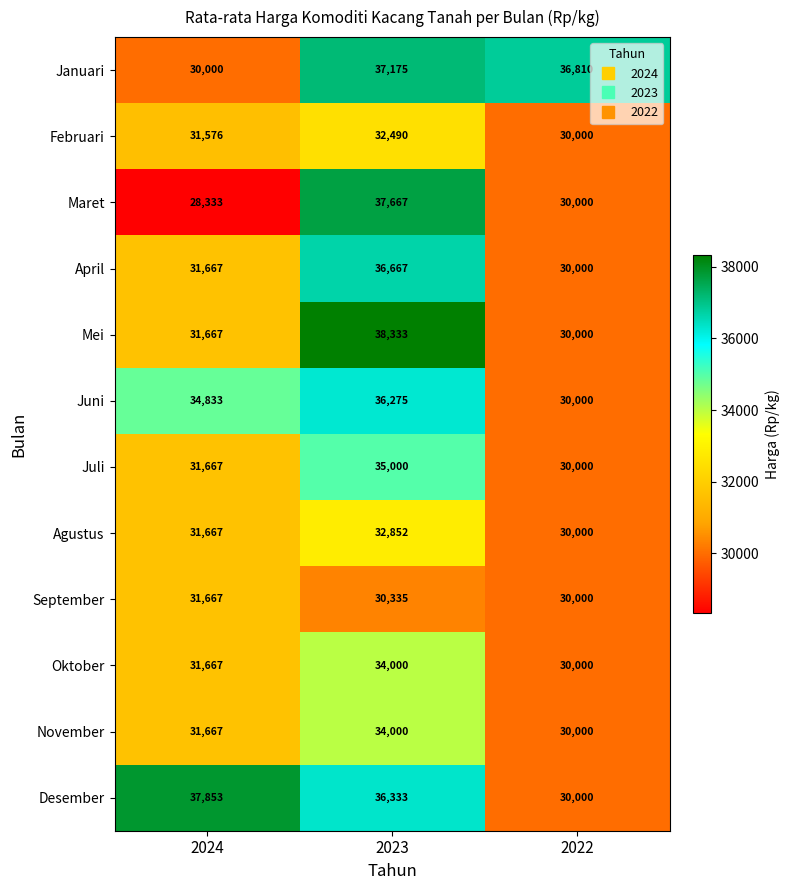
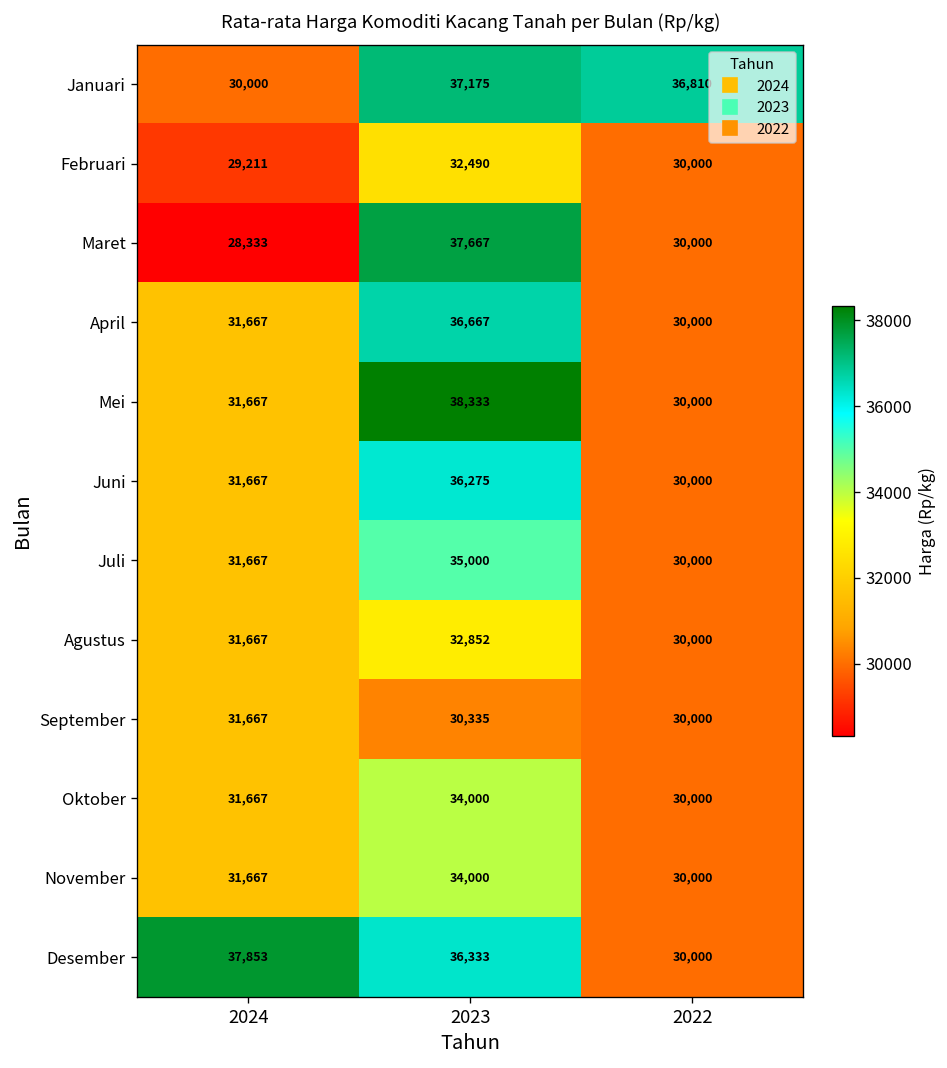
Februari, 2024: 31,576 -> 29,211
Juni, 2024: 34,833 -> 31,667
